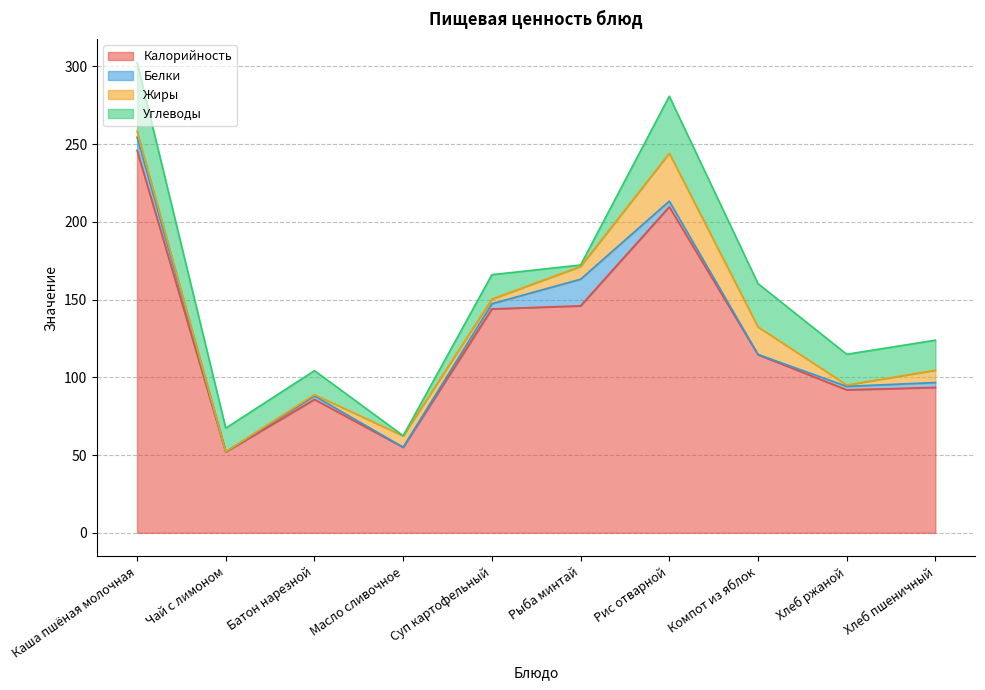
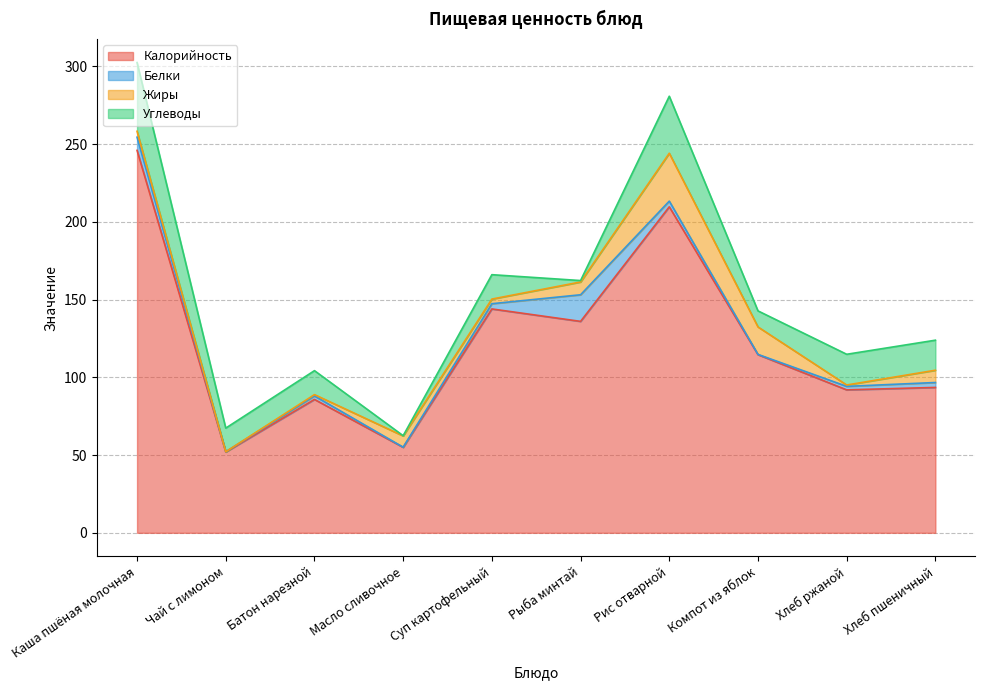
Калорийность, Рыба минтай: 146 -> 136
Углеводы, Компот из яблок: 28 -> 10
